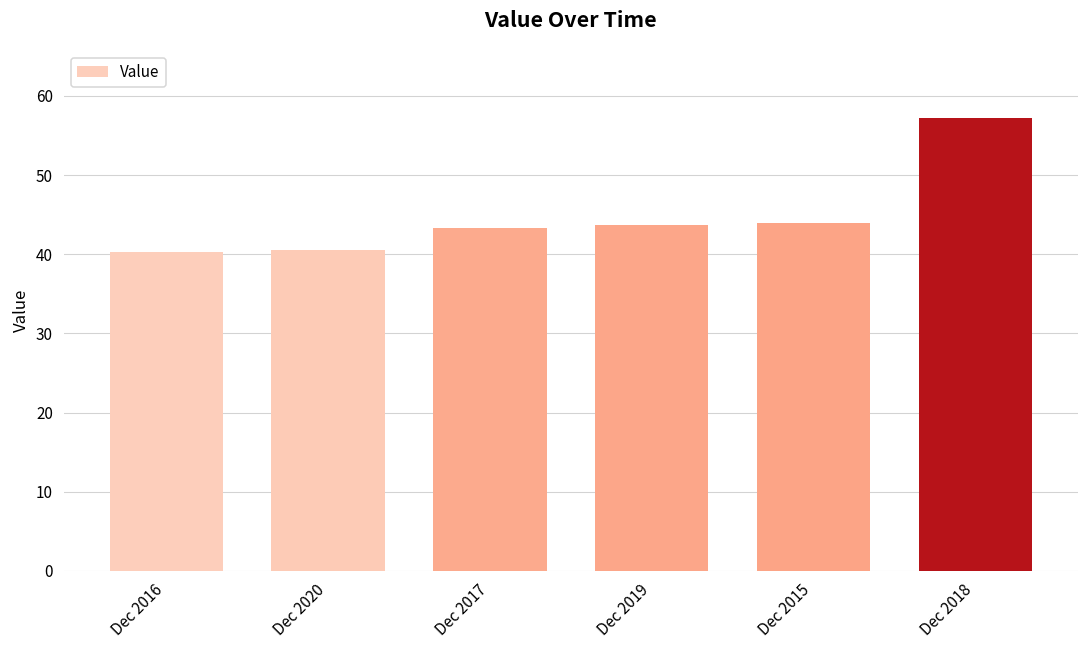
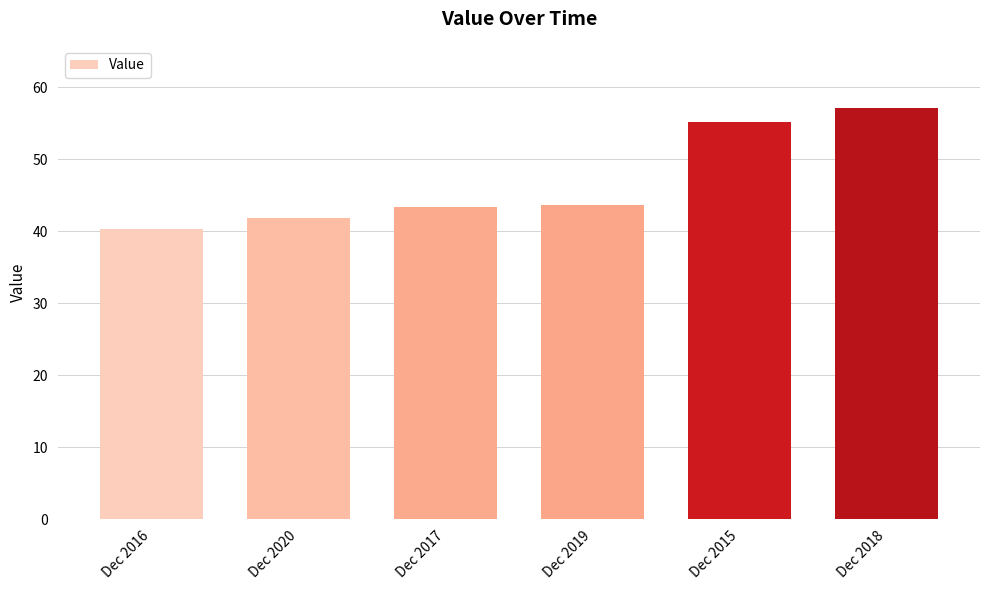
Dec 2020: 41 -> 42
Dec 2015: 44 -> 55
